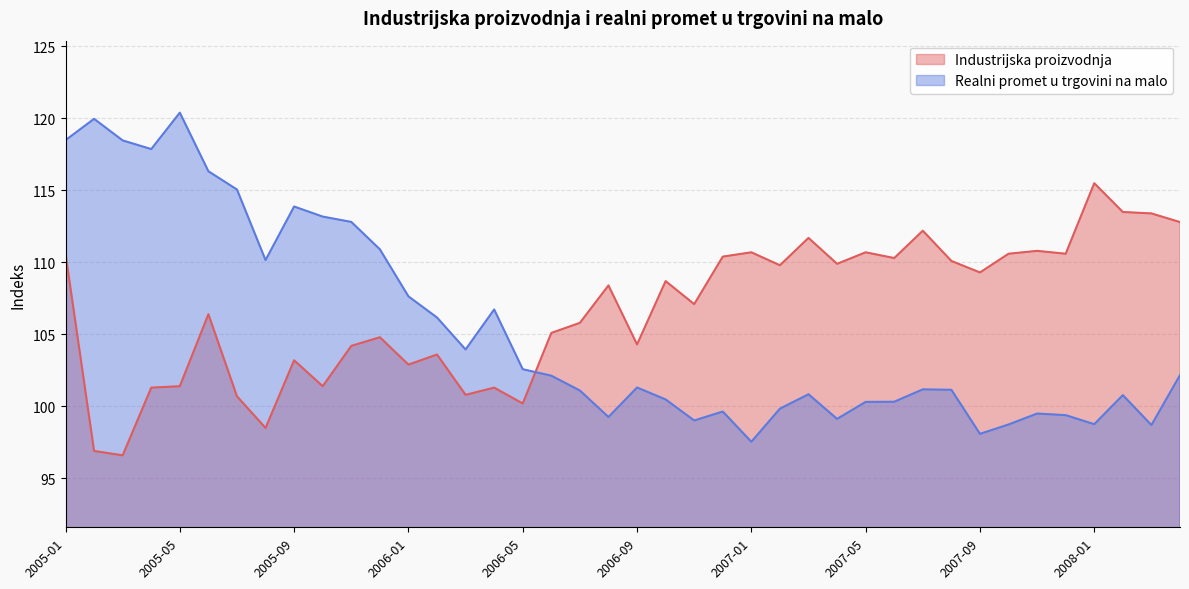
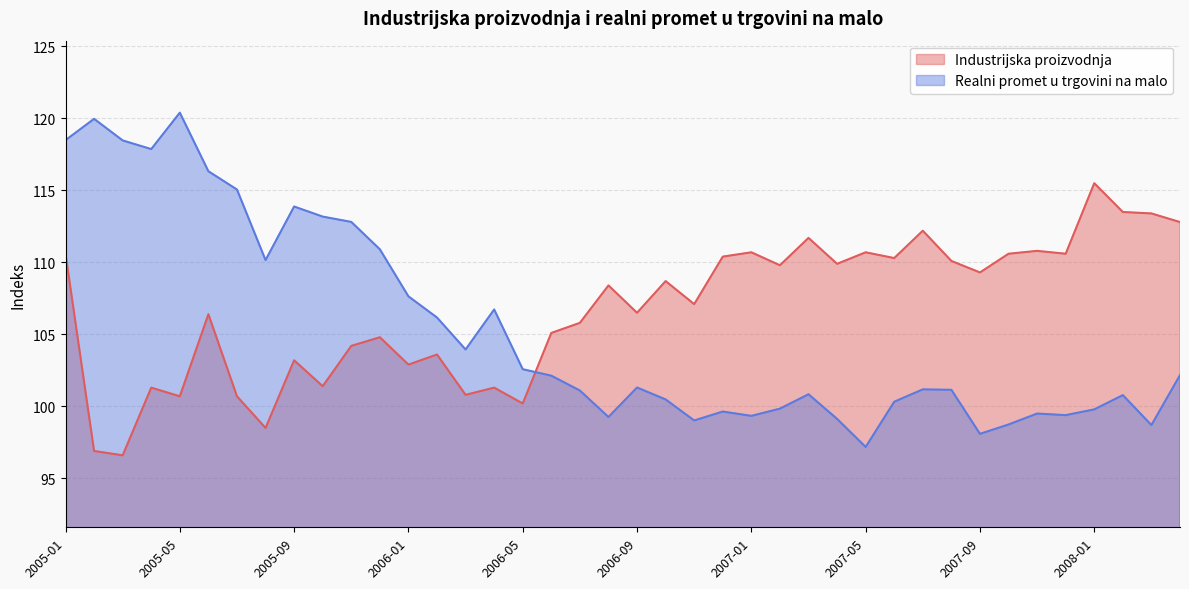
Industrijska proizvodnja, 2005-05: 101.4 -> 100.7
Industrijska proizvodnja, 2006-09: 104.3 -> 106.5
Realni promet u trgovini na malo, 2007-01: 97.5 -> 99.3
Realni promet u trgovini na malo, 2007-05: 100.3 -> 97.2
Realni promet u trgovini na malo, 2008-01: 98.8 -> 99.8
